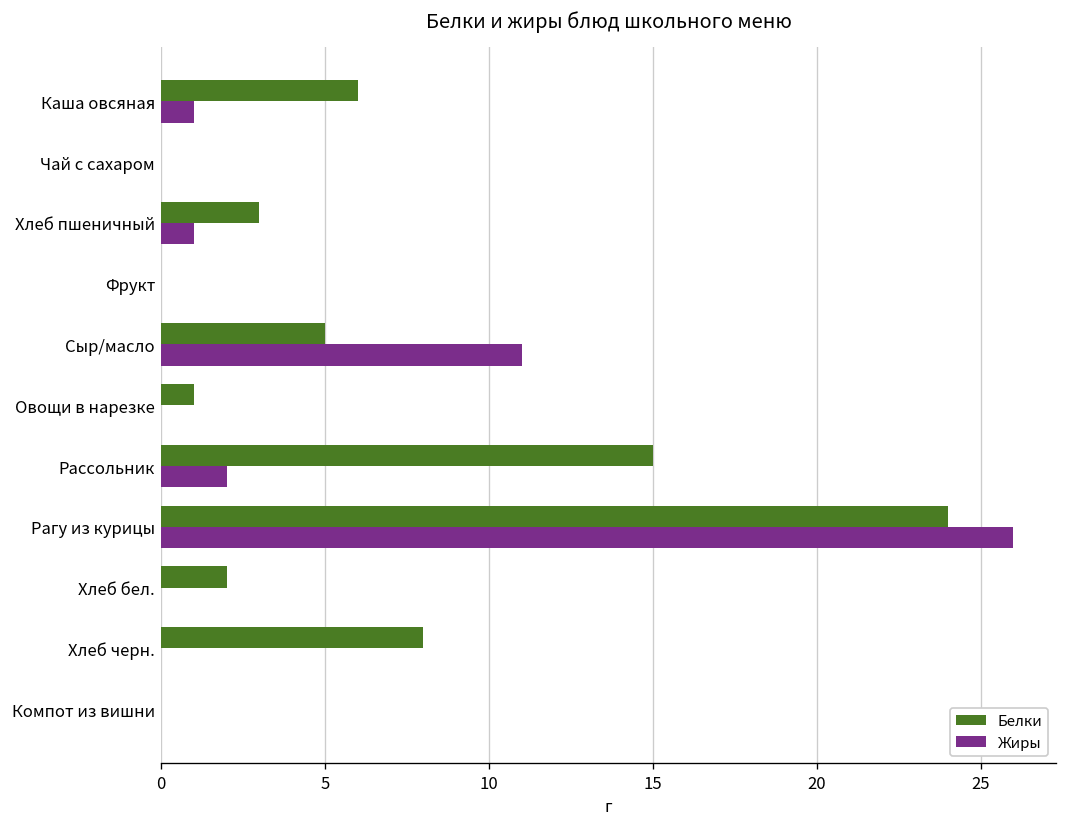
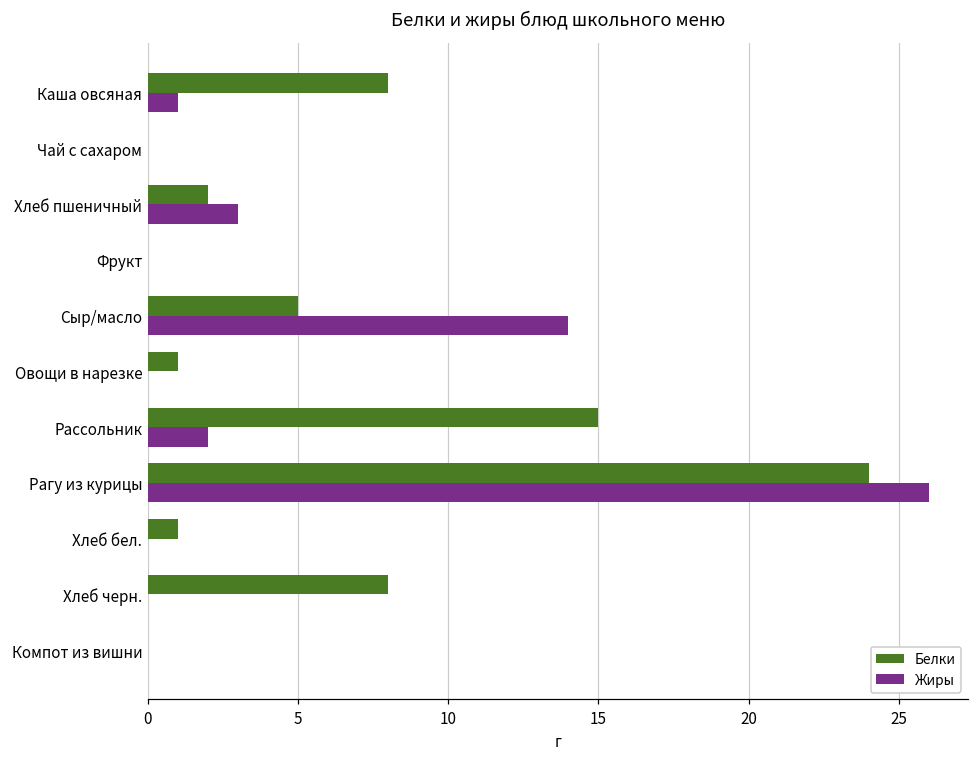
Белки, Каша овсяная: 6 -> 8
Белки, Хлеб пшеничный: 3 -> 2
Жиры, Хлеб пшеничный: 1 -> 3
Жиры, Сыр/масло: 11 -> 14
Белки, Хлеб бел.: 2 -> 1
